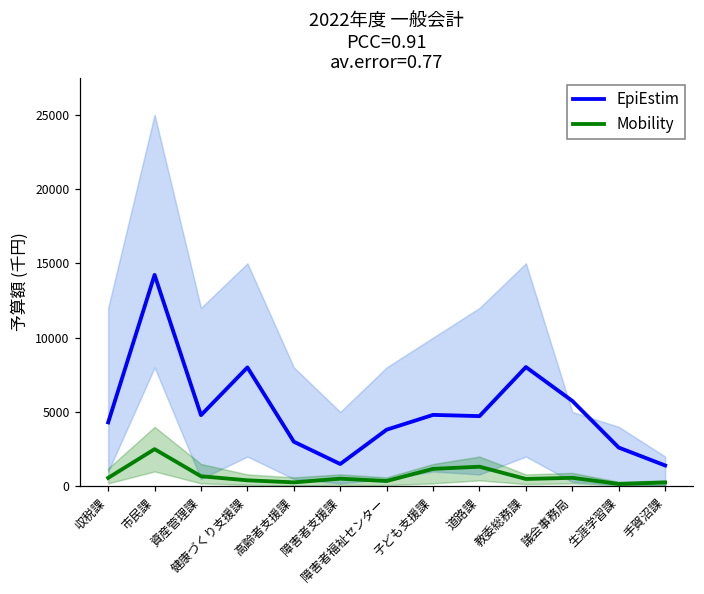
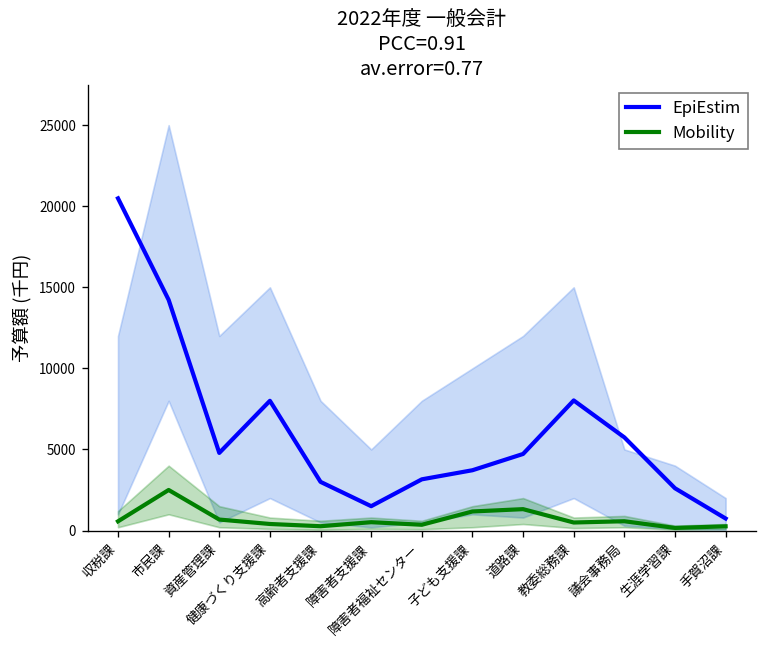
EpiEstim, 収税課: 4300 -> 20500
EpiEstim, 障害者福祉センター: 3800 -> 3200
EpiEstim, 子ども支援課: 4800 -> 3700
EpiEstim, 手賀沼課: 1400 -> 700
